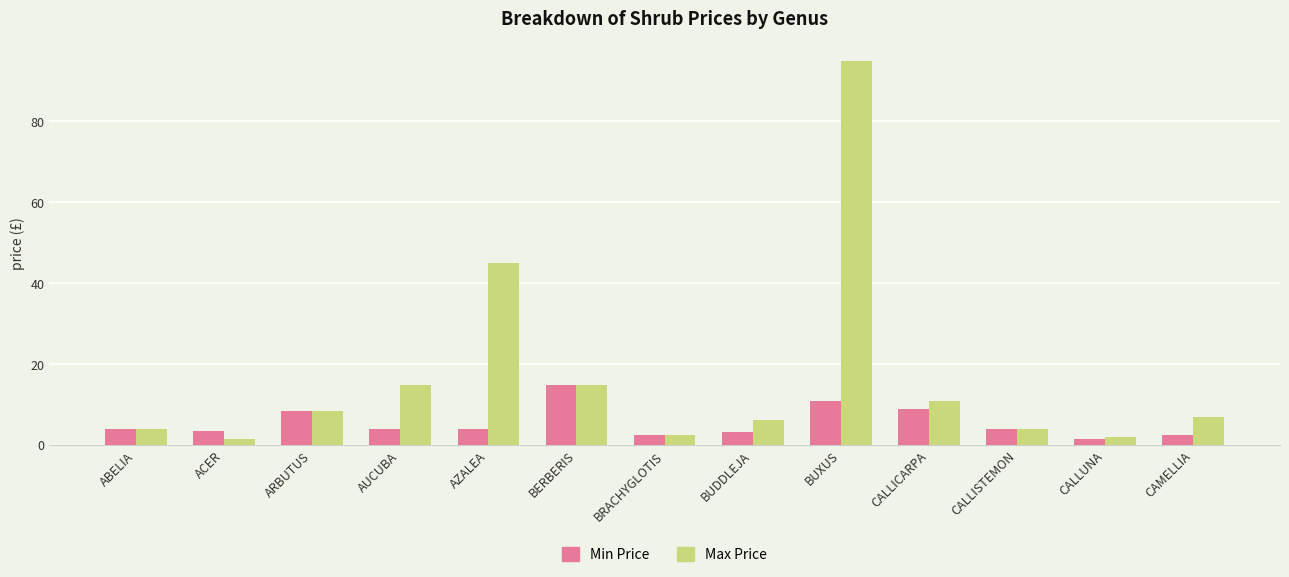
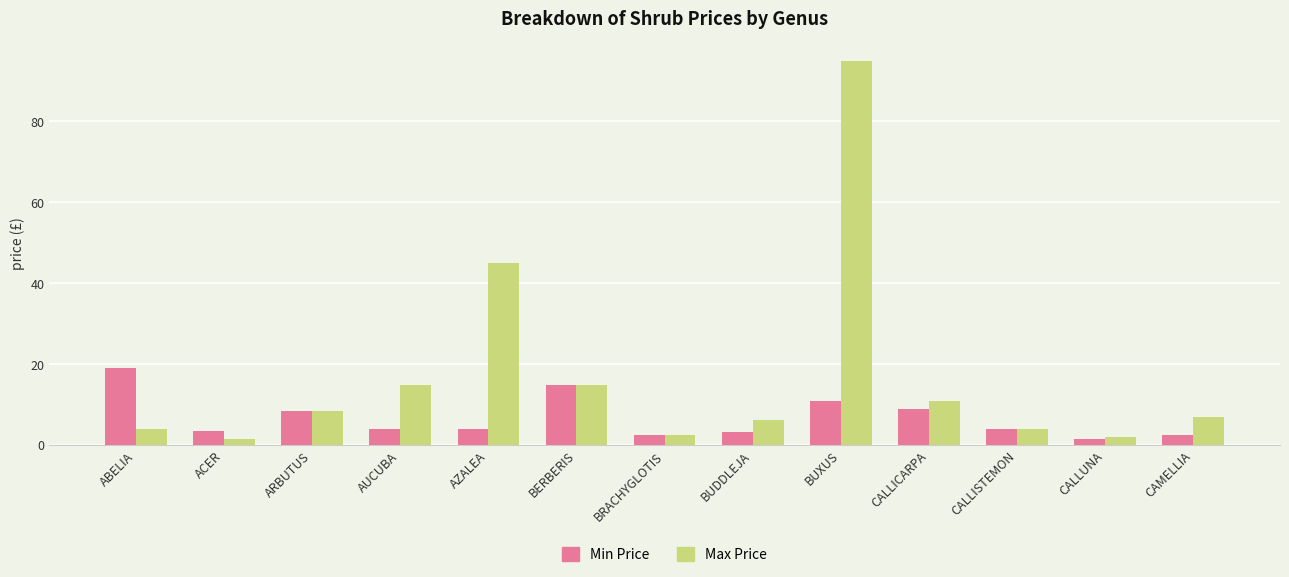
Min Price, ABELIA: 4 -> 19
